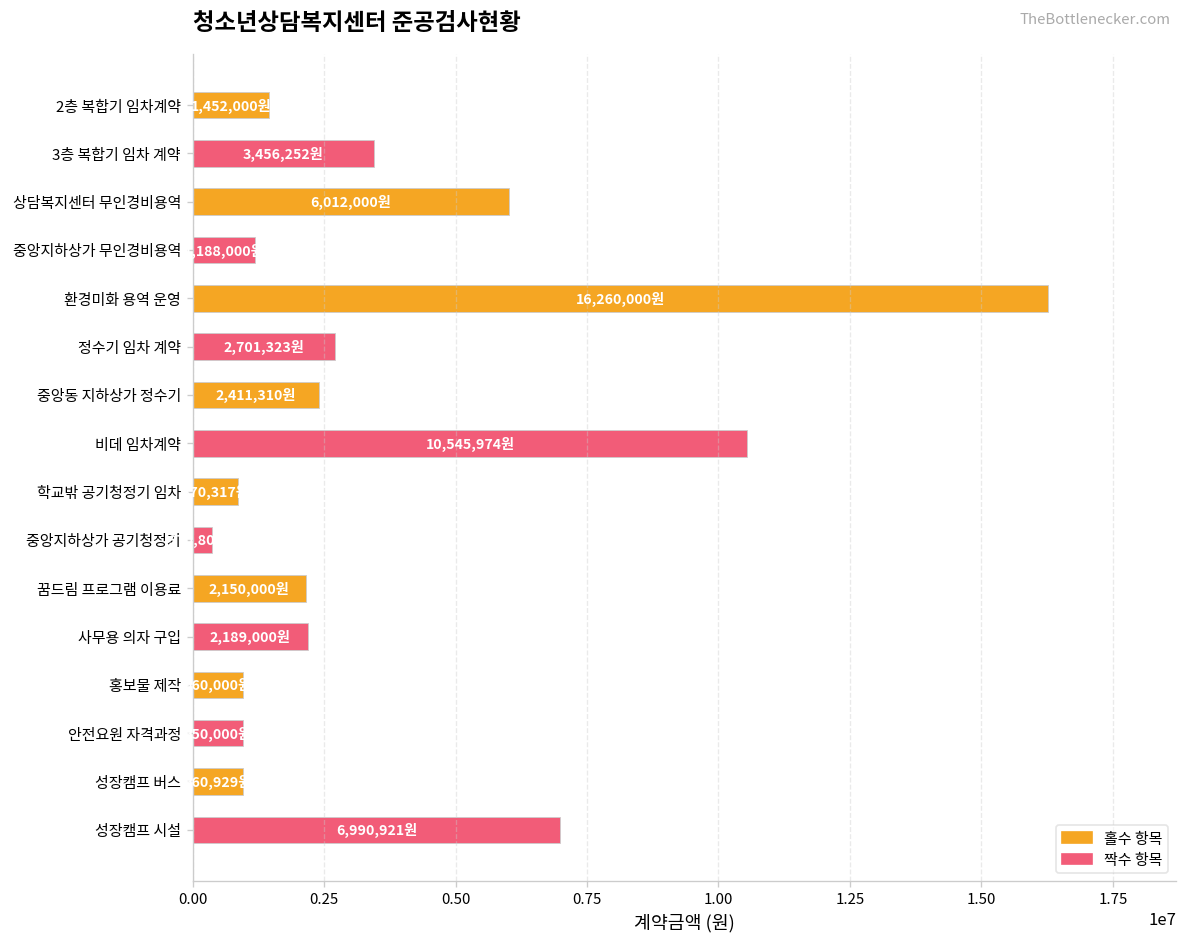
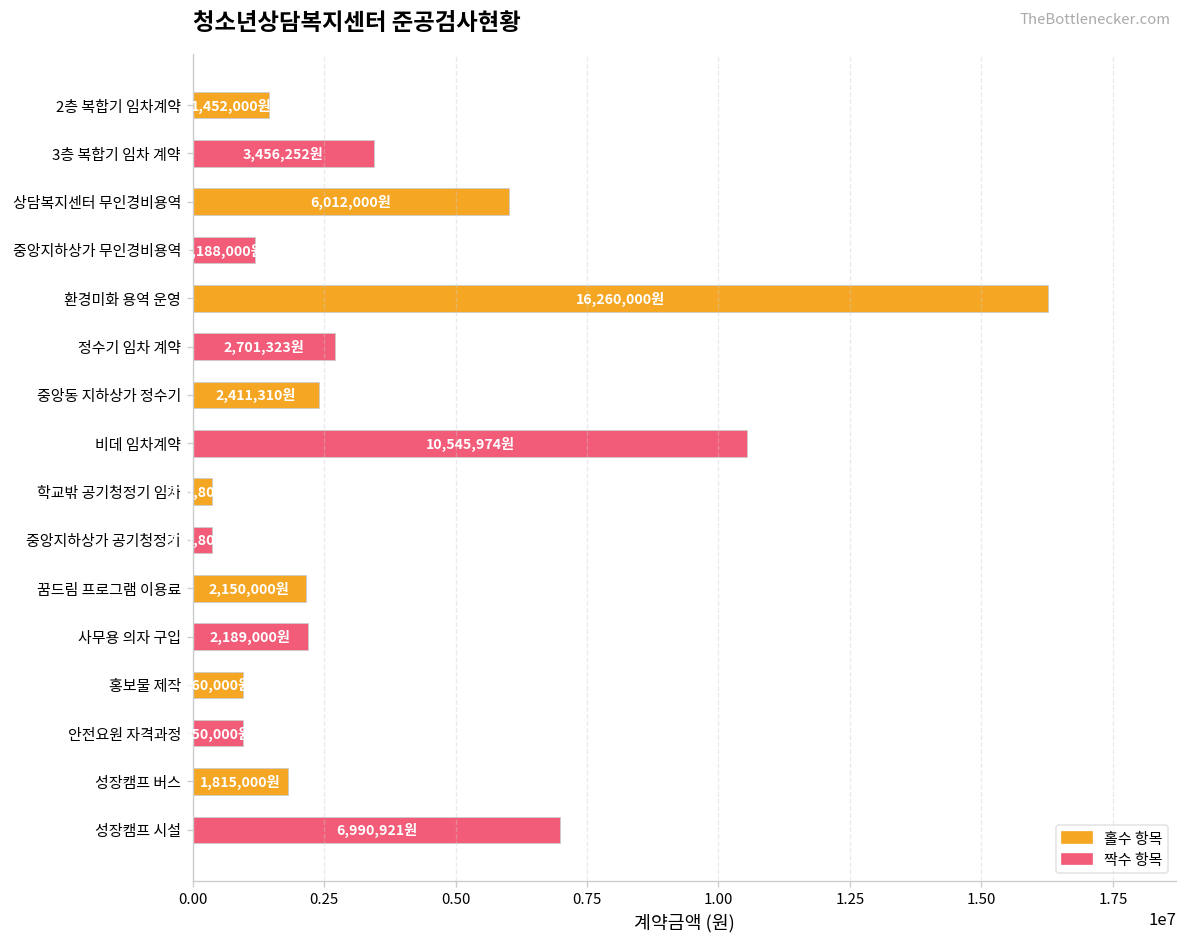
학교밖 공기청정기 임차: 900000 -> 400000
성장캠프 버스: 960,929원 -> 1,815,000원
